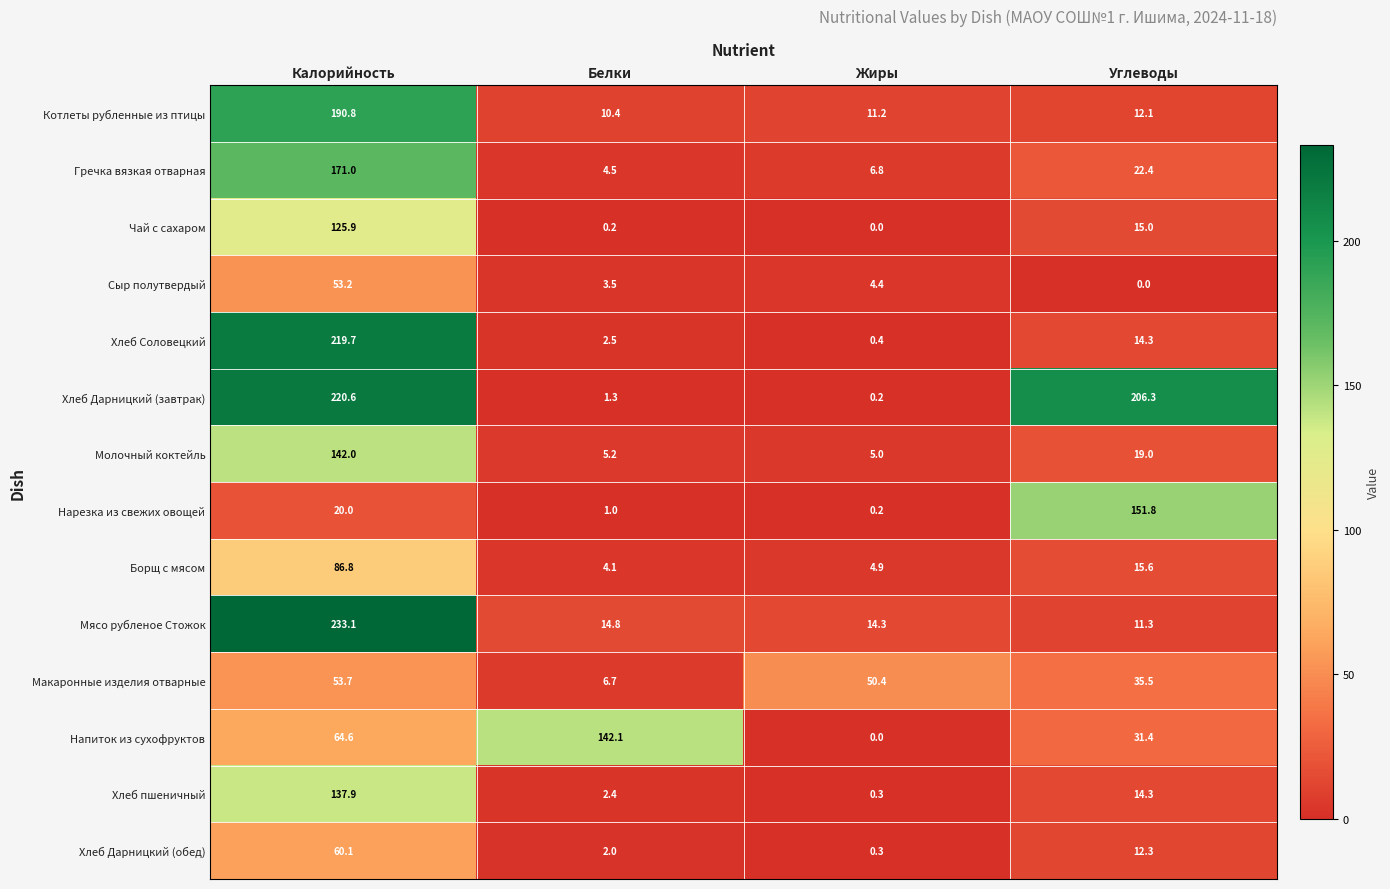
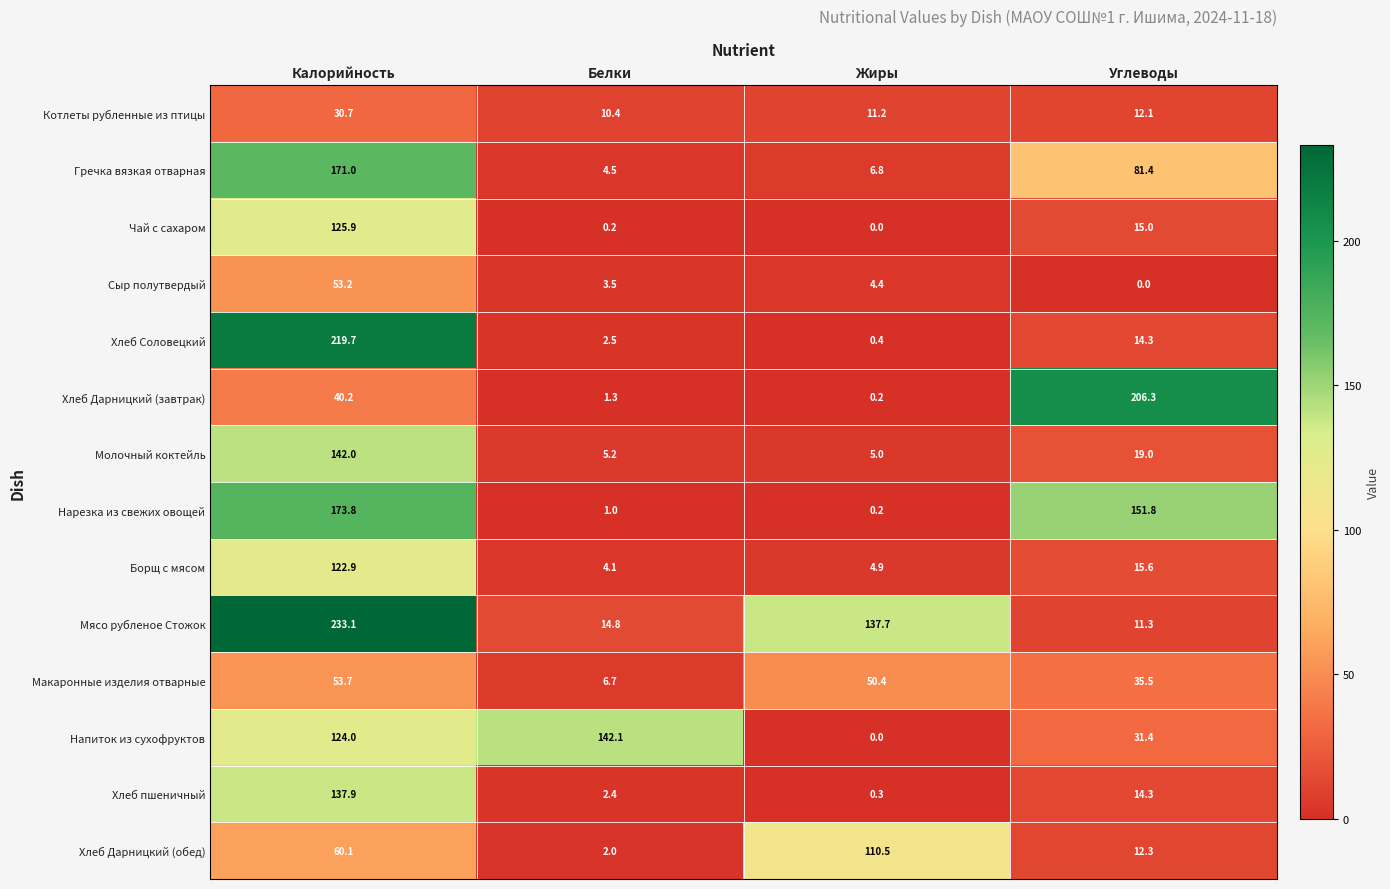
Котлеты рубленные из птицы, Калорийность: 190.8 -> 30.7
Гречка вязкая отварная, Углеводы: 22.4 -> 81.4
Хлеб Дарницкий (завтрак), Калорийность: 220.6 -> 40.2
Нарезка из свежих овощей, Калорийность: 20.0 -> 173.8
Борщ с мясом, Калорийность: 86.8 -> 122.9
Мясо рубленое Стожок, Жиры: 14.3 -> 137.7
Напиток из сухофруктов, Калорийность: 64.6 -> 124.0
Хлеб Дарницкий (обед), Жиры: 0.3 -> 110.5
